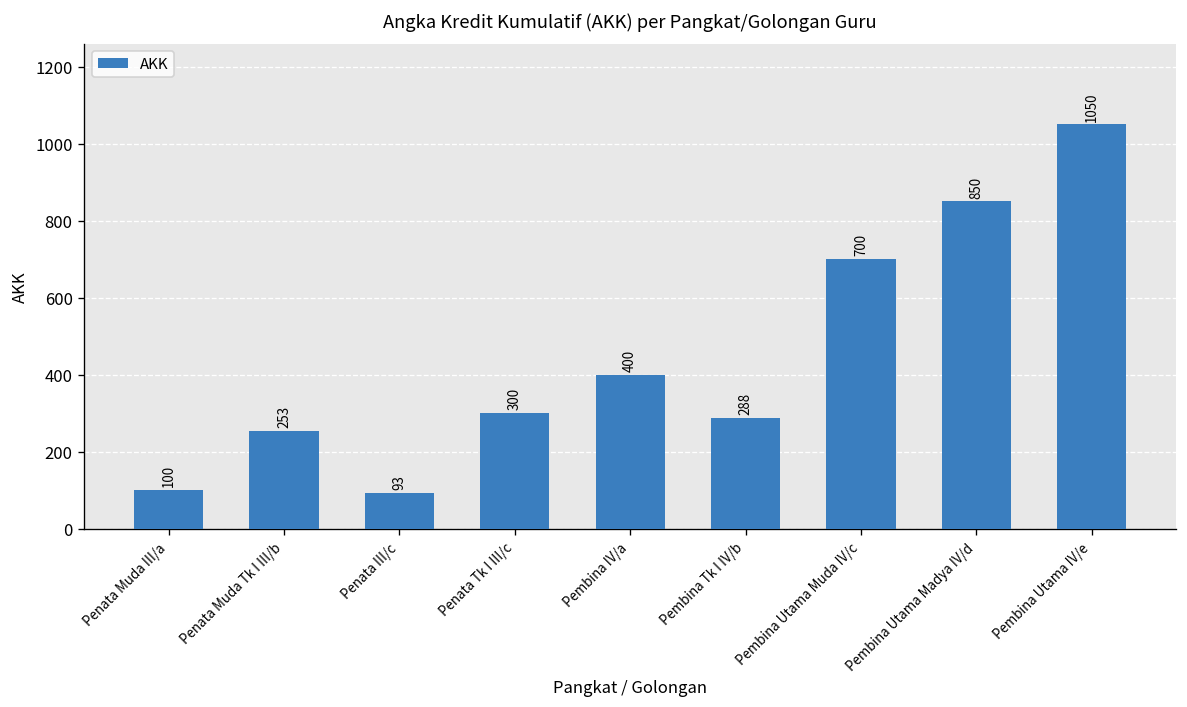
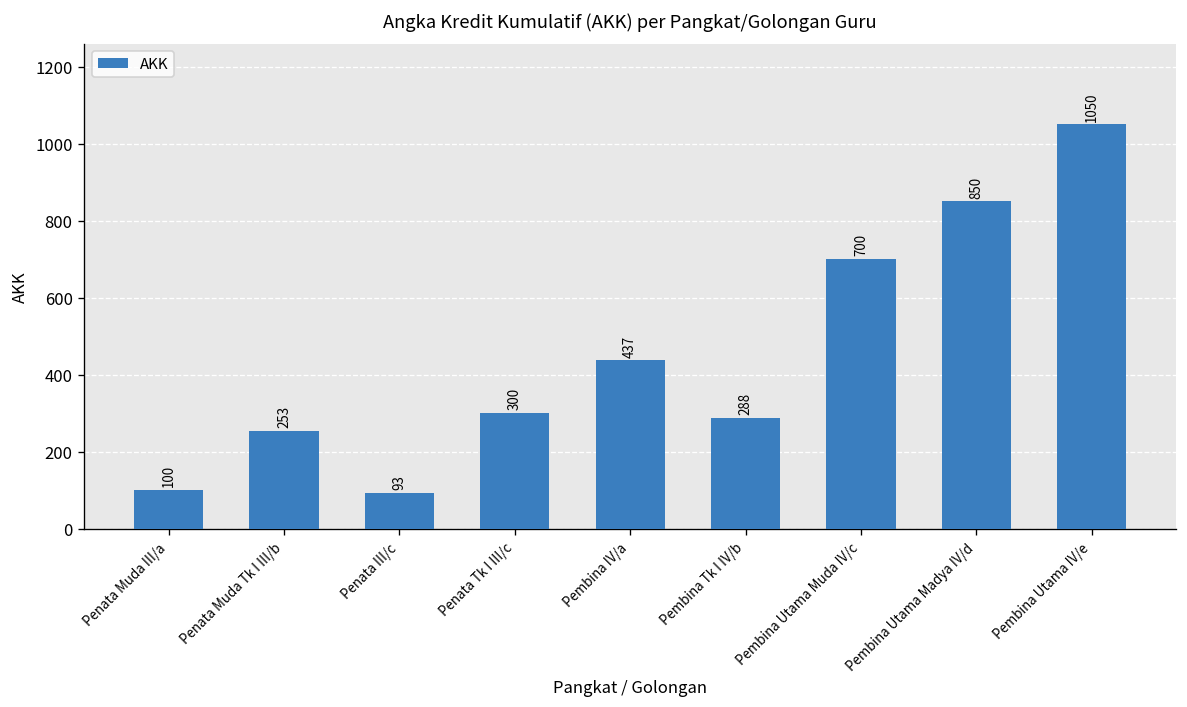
Pembina IV/a: 400 -> 437
